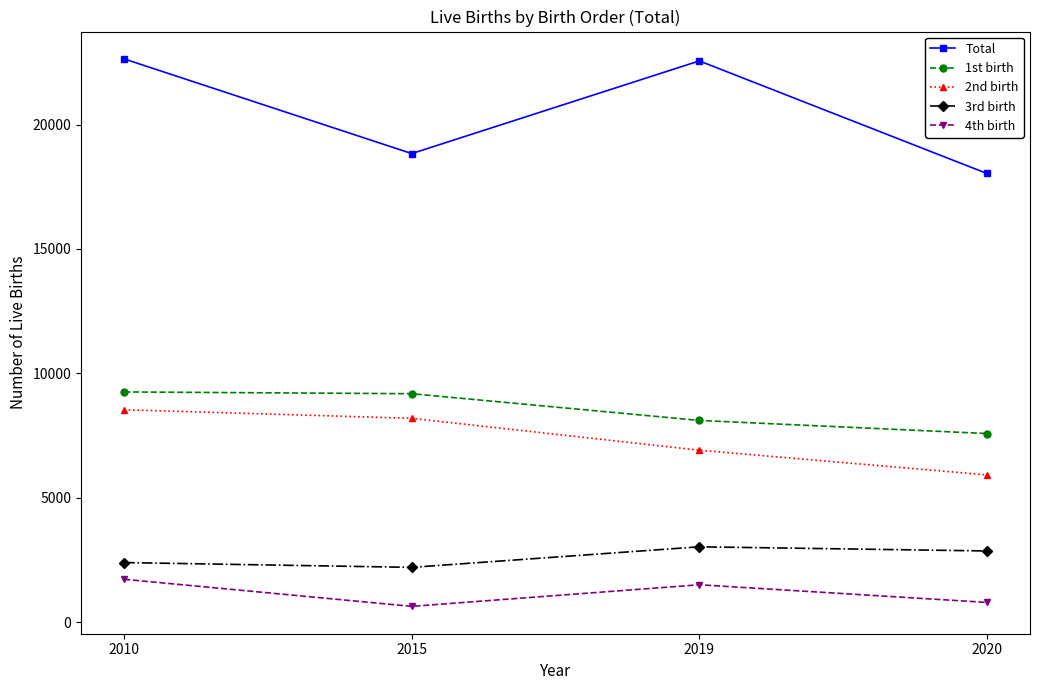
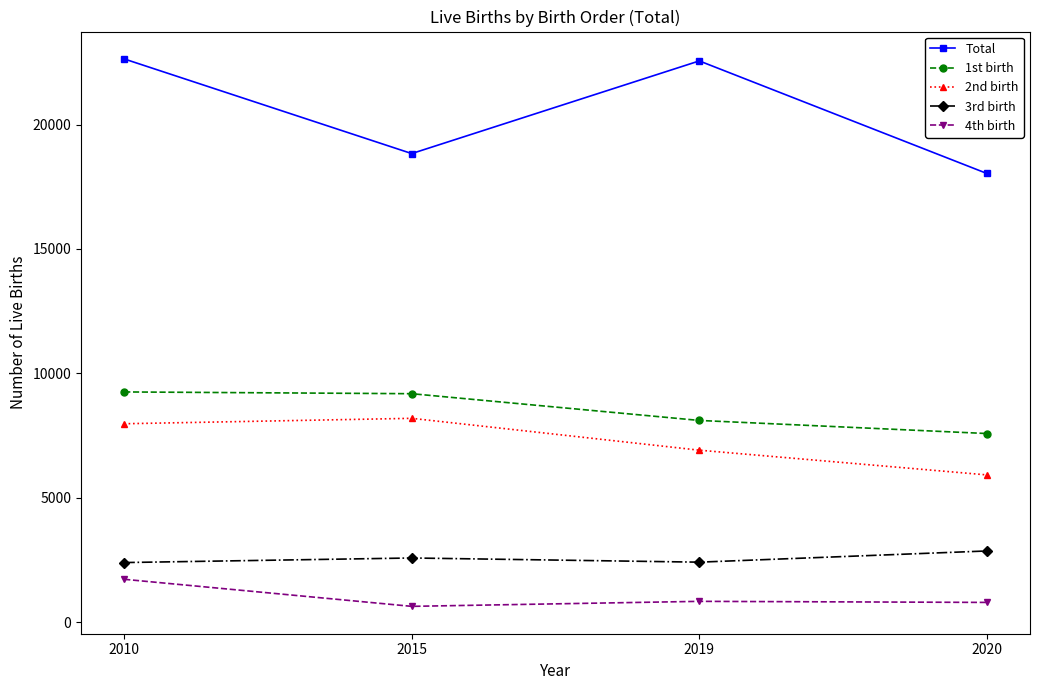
2nd birth, 2010: 8500 -> 8000
3rd birth, 2015: 2200 -> 2600
3rd birth, 2019: 3000 -> 2400
4th birth, 2019: 1500 -> 800
